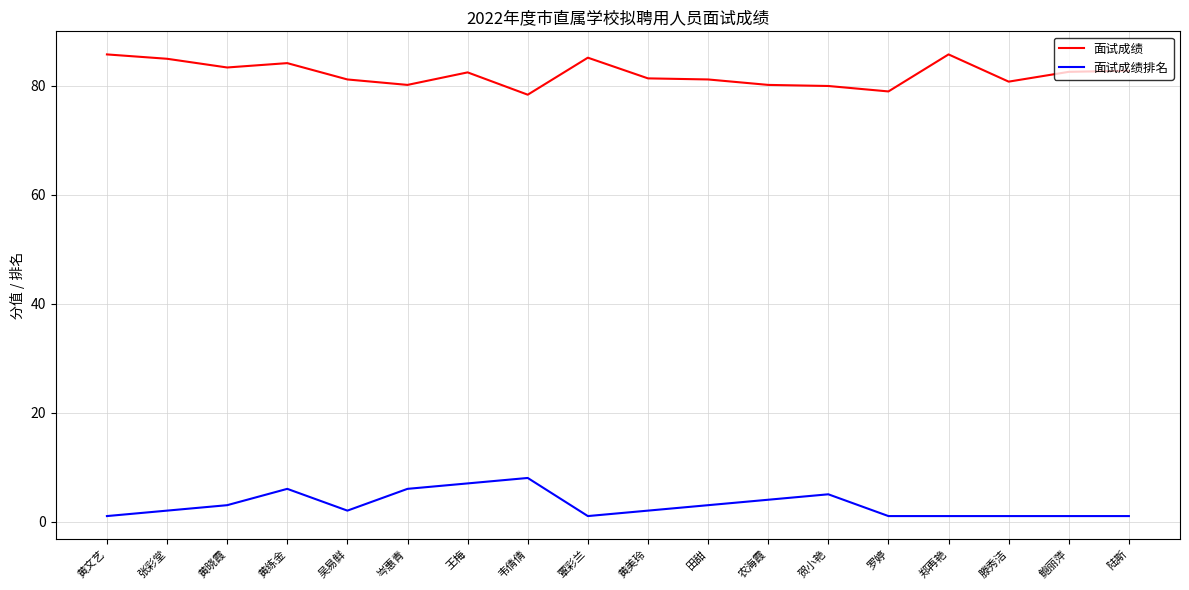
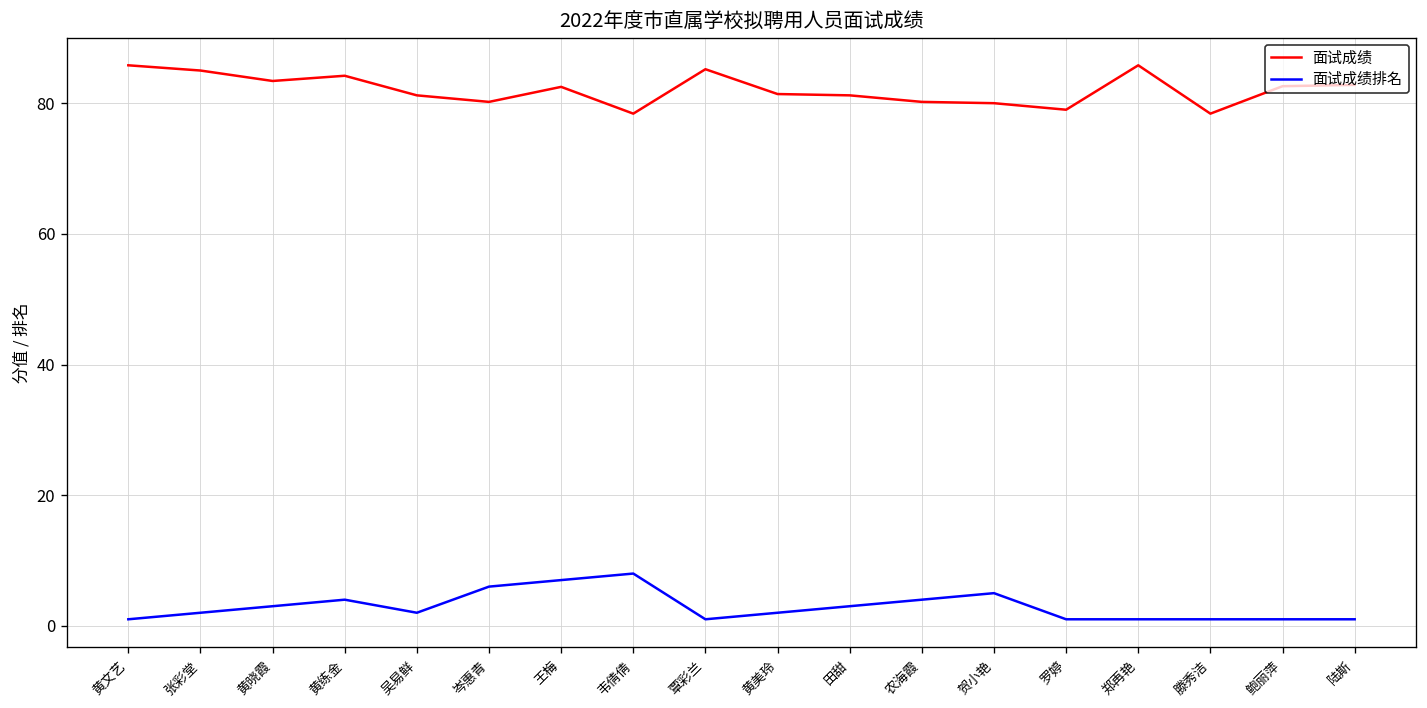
面试成绩排名, 黄练金: 6 -> 4
面试成绩, 滕秀洁: 81 -> 78
